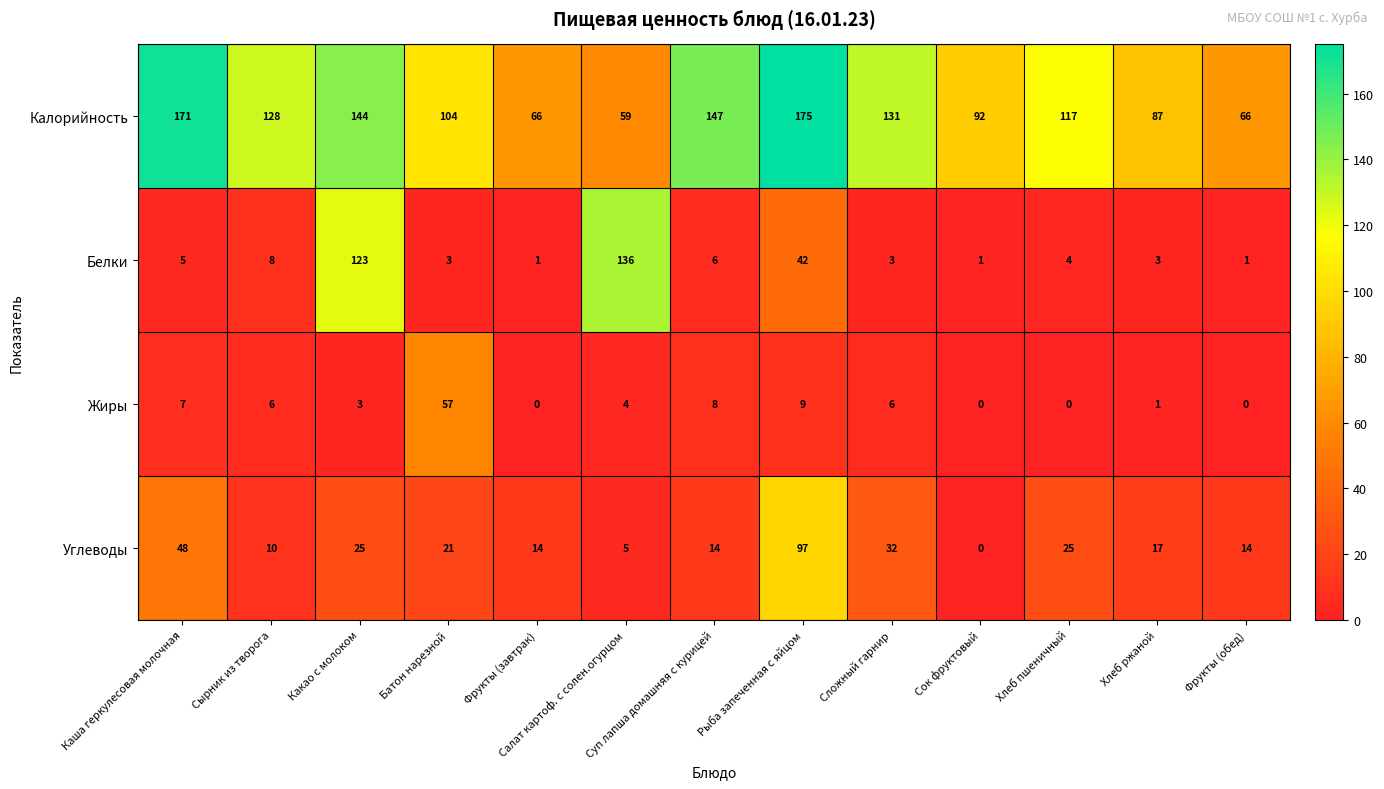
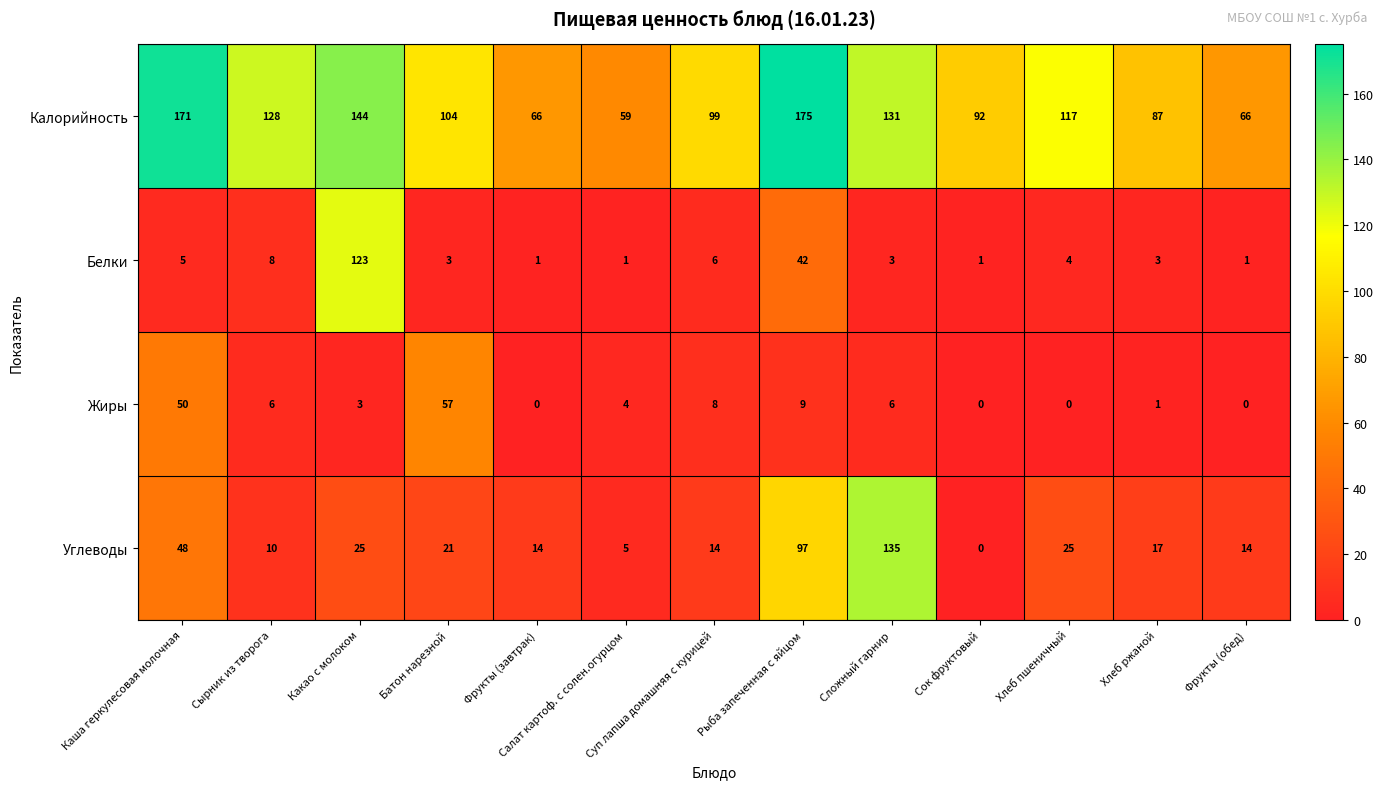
Калорийность, Суп лапша домашняя с курицей: 147 -> 99
Белки, Салат картоф. с солен.огурцом: 136 -> 1
Жиры, Каша геркулесовая молочная: 7 -> 50
Углеводы, Сложный гарнир: 32 -> 135
